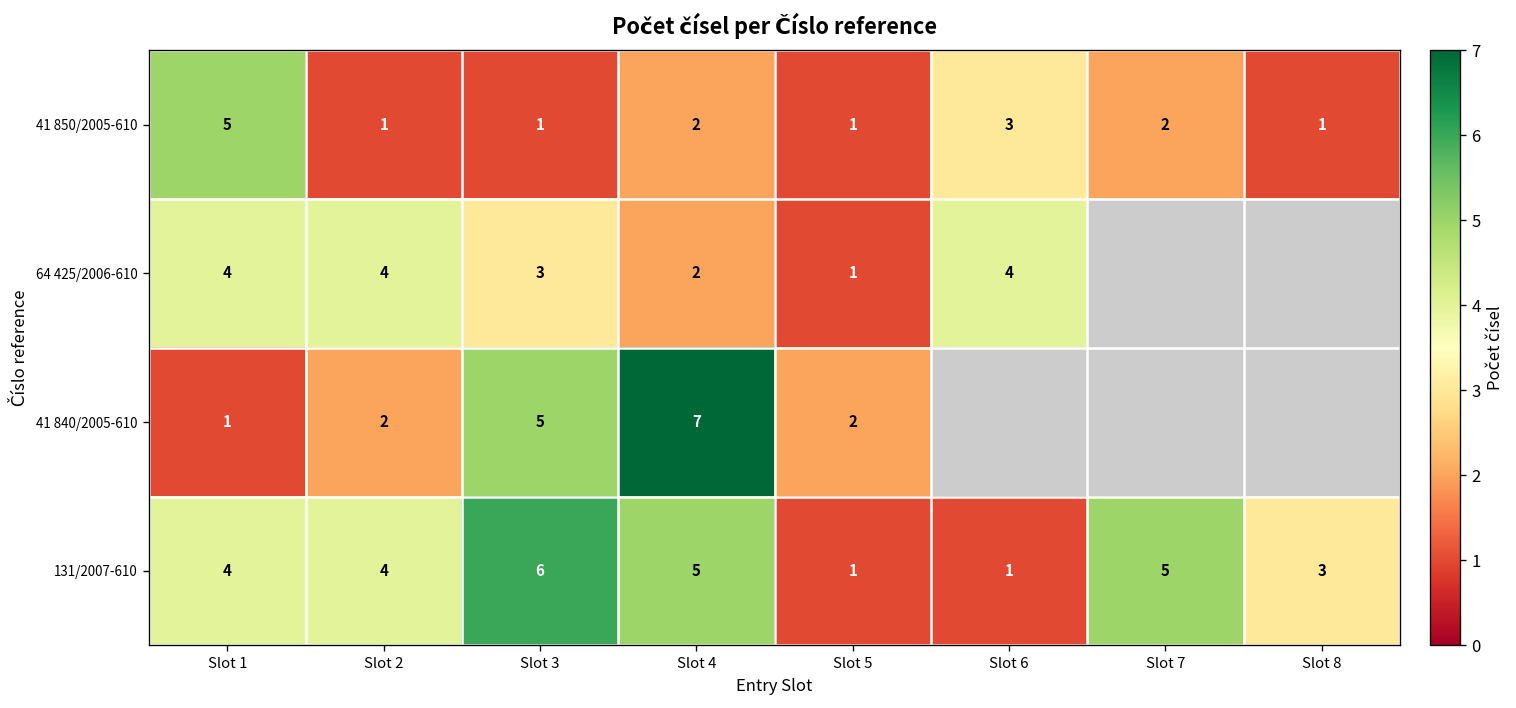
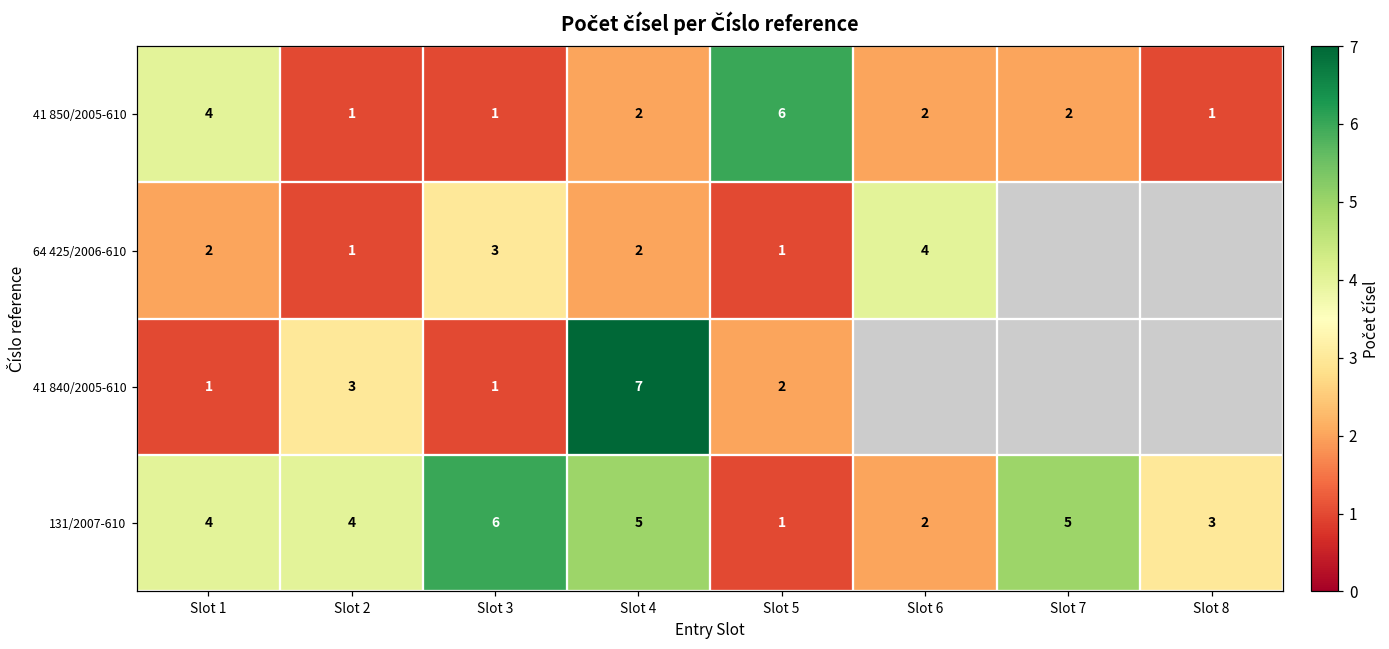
41 850/2005-610, Slot 1: 5 -> 4
41 850/2005-610, Slot 5: 1 -> 6
41 850/2005-610, Slot 6: 3 -> 2
64 425/2006-610, Slot 1: 4 -> 2
64 425/2006-610, Slot 2: 4 -> 1
41 840/2005-610, Slot 2: 2 -> 3
41 840/2005-610, Slot 3: 5 -> 1
131/2007-610, Slot 6: 1 -> 2
